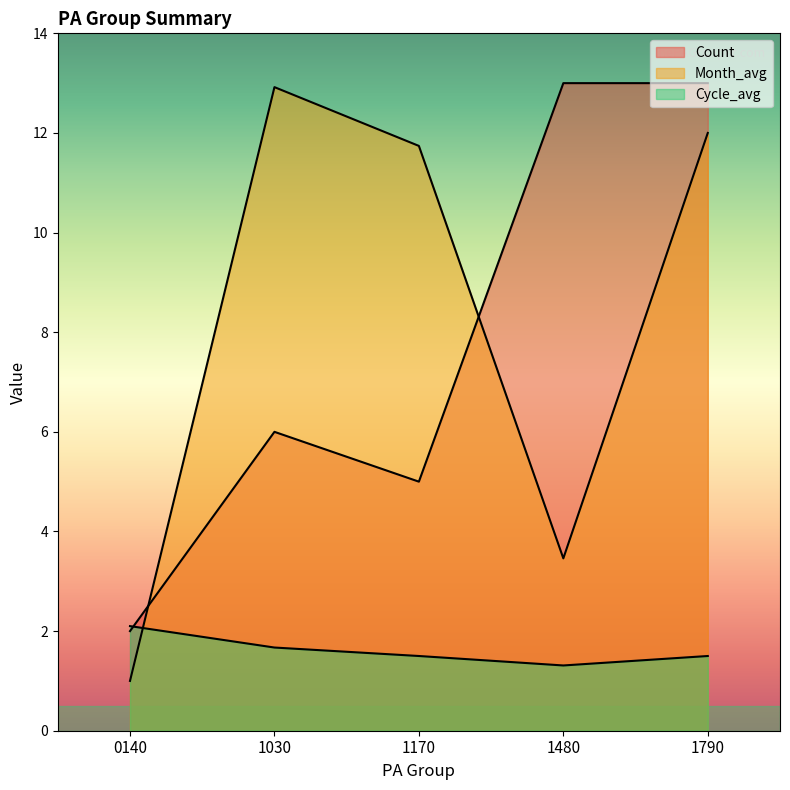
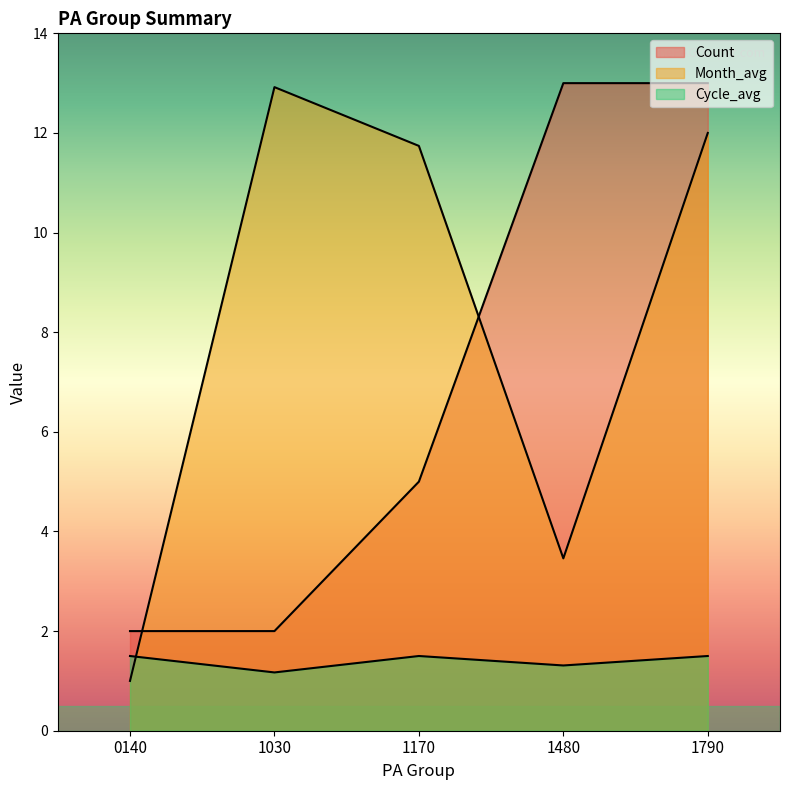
Cycle_avg, 0140: 2.1 -> 1.5
Count, 1030: 6 -> 2
Cycle_avg, 1030: 1.7 -> 1.2
